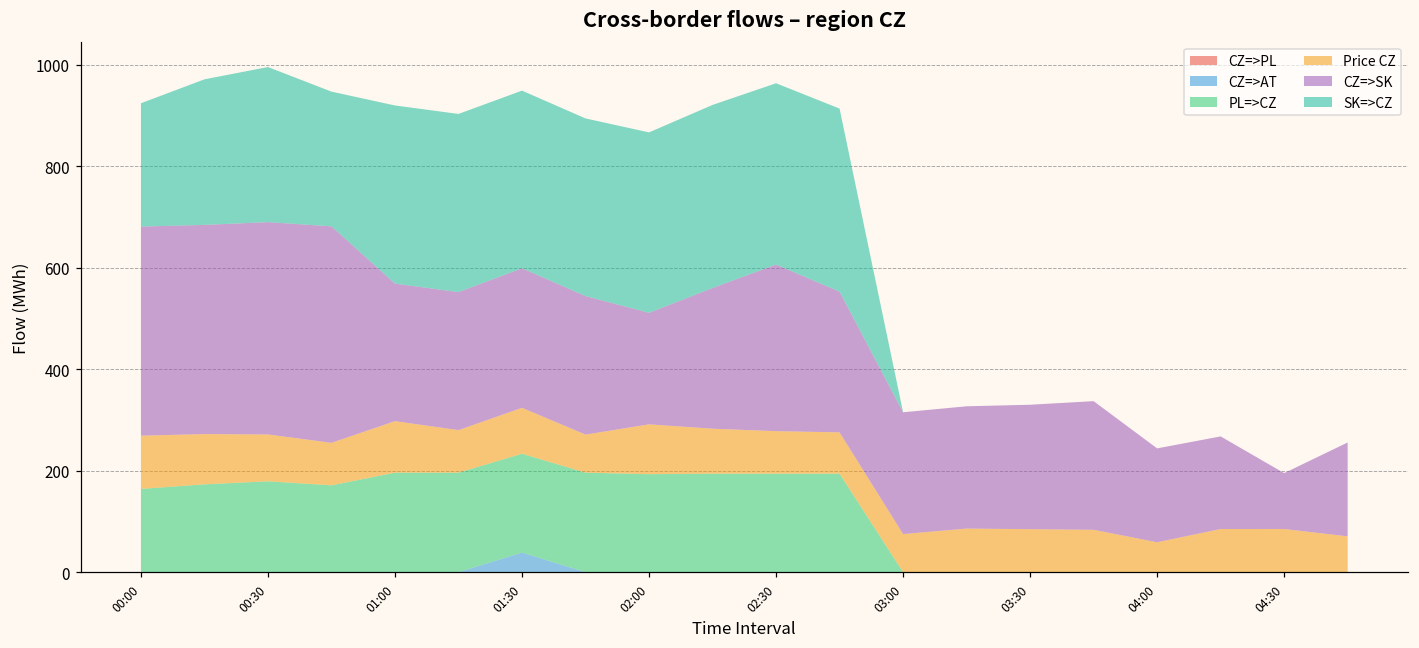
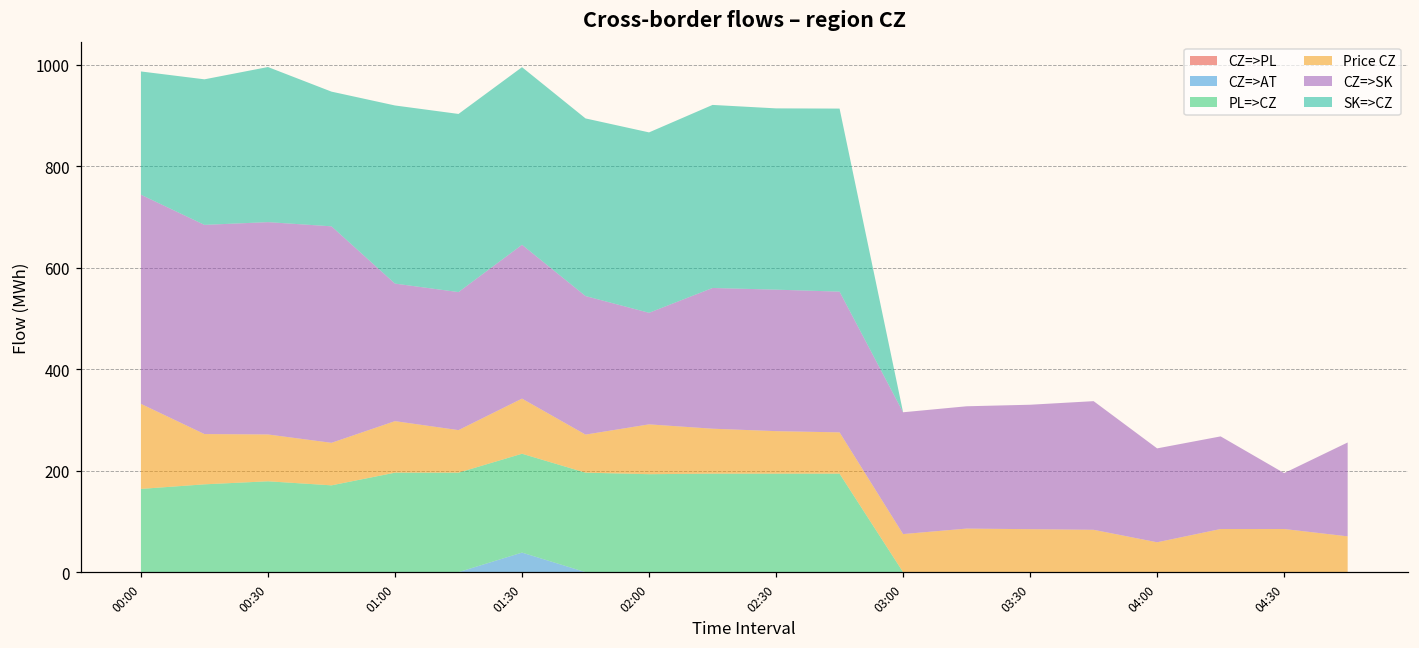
Price CZ, 00:00: 100 -> 170
Price CZ, 01:30: 90 -> 110
CZ=>SK, 01:30: 270 -> 300
CZ=>SK, 02:30: 330 -> 280
